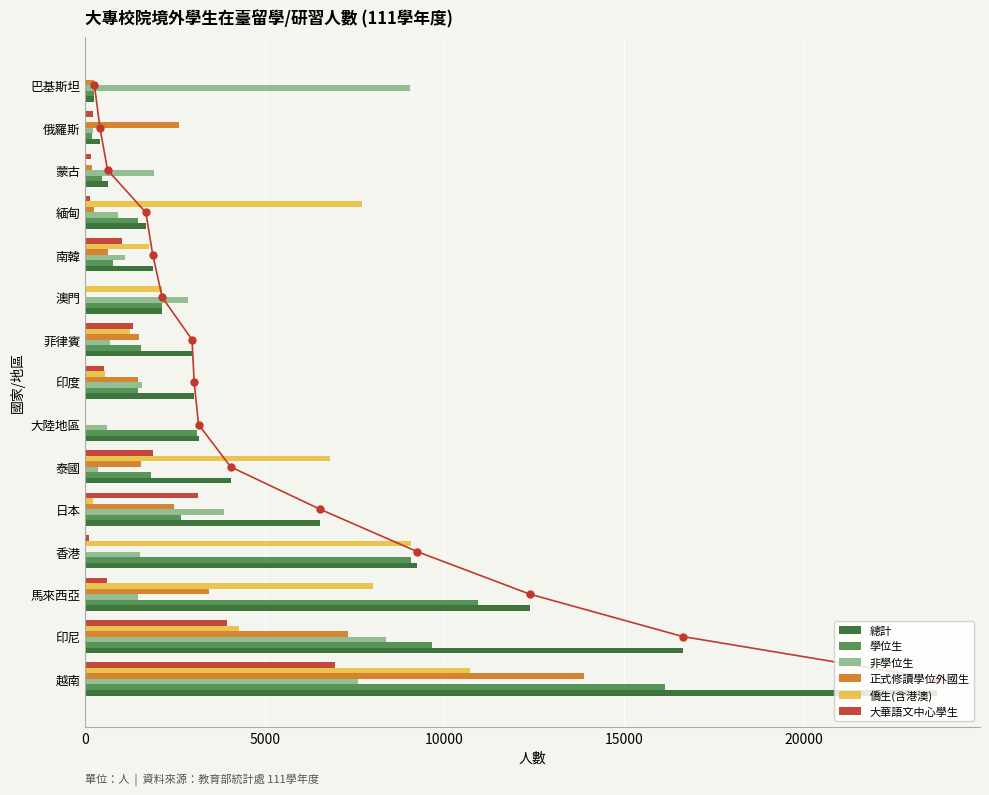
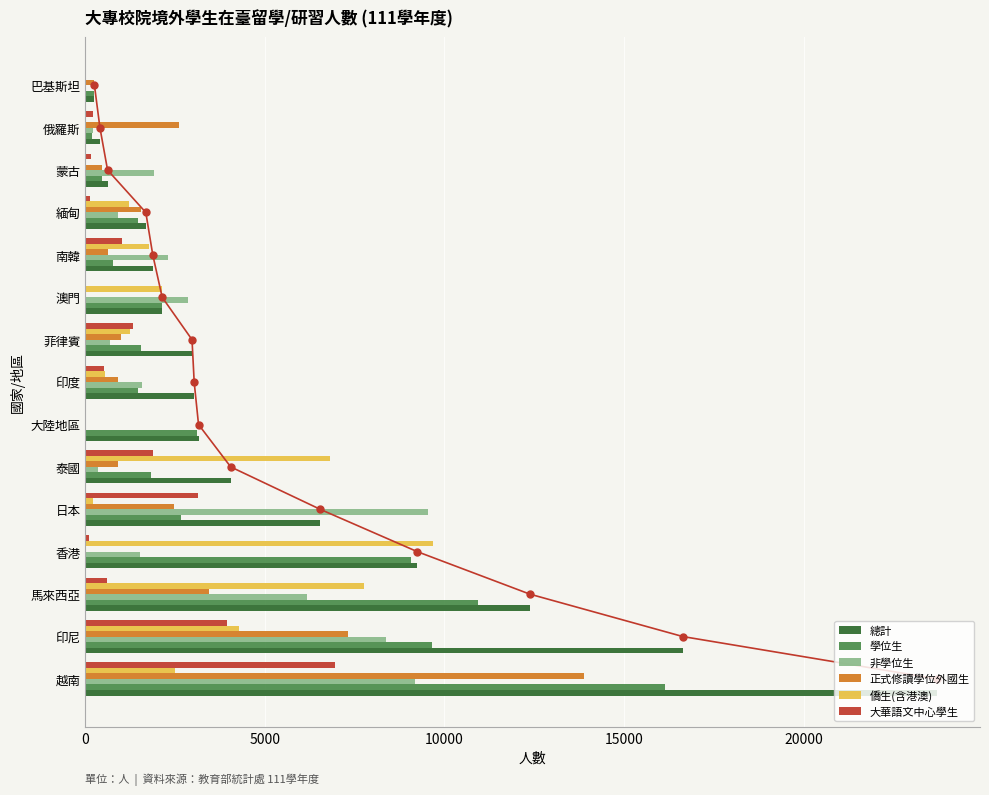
非學位生, 巴基斯坦: 9000 -> 0
正式修讀學位外國生, 蒙古: 200 -> 400
僑生(含港澳), 緬甸: 7700 -> 1200
正式修讀學位外國生, 緬甸: 200 -> 1500
非學位生, 南韓: 1100 -> 2300
正式修讀學位外國生, 菲律賓: 1500 -> 1000
正式修讀學位外國生, 印度: 1500 -> 900
非學位生, 大陸地區: 600 -> 0
正式修讀學位外國生, 泰國: 1600 -> 900
非學位生, 日本: 3900 -> 9500
僑生(含港澳), 香港: 9100 -> 9700
僑生(含港澳), 馬來西亞: 8000 -> 7800
非學位生, 馬來西亞: 1500 -> 6200
僑生(含港澳), 越南: 10700 -> 2500
非學位生, 越南: 7600 -> 9200
